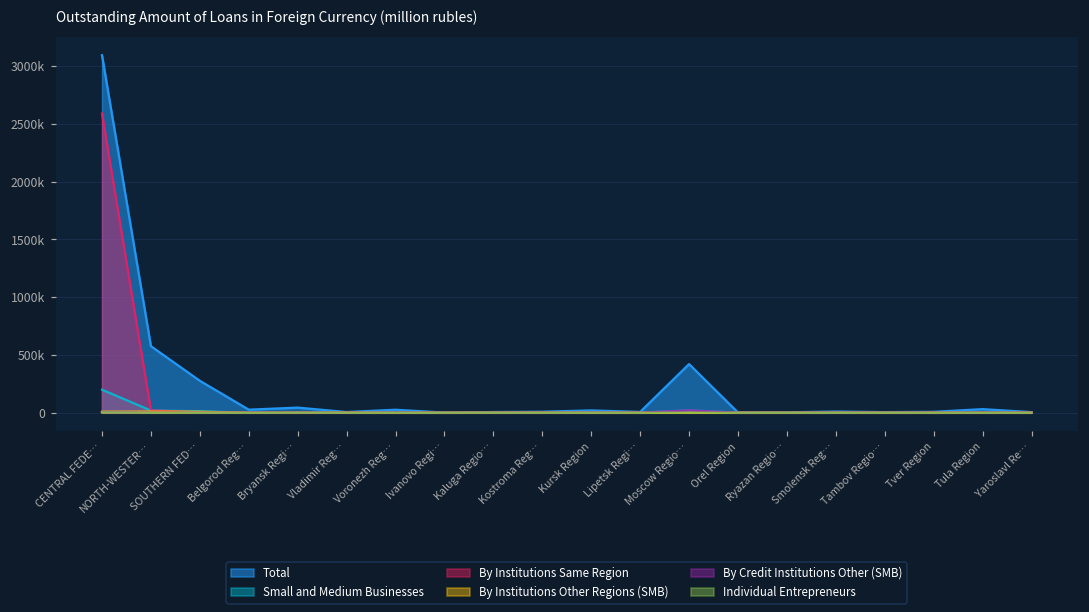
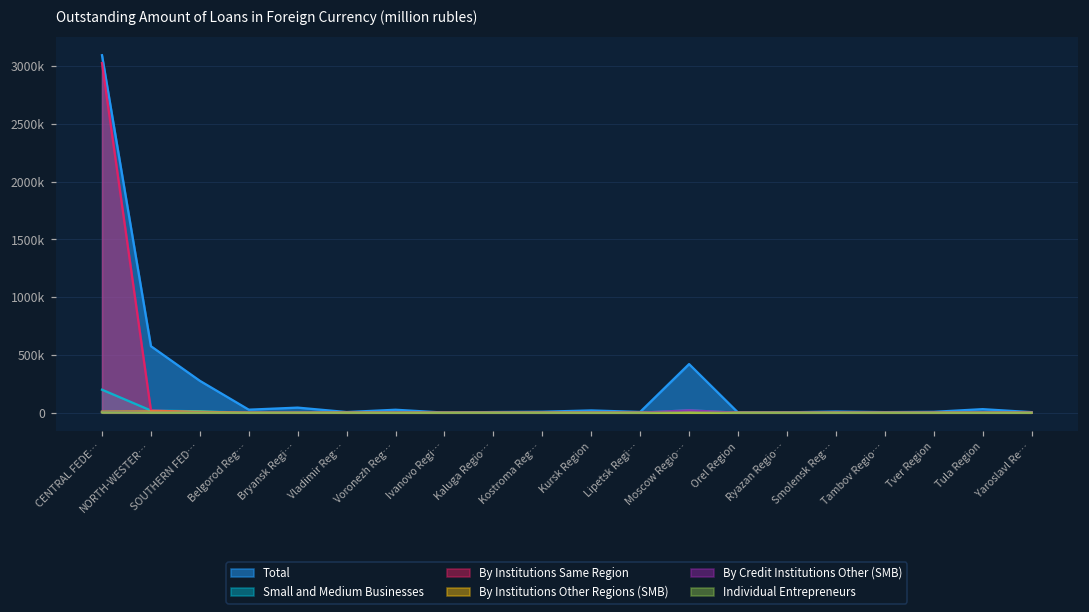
By Institutions Same Region, CENTRAL FEDE…: 2590000 -> 3030000
